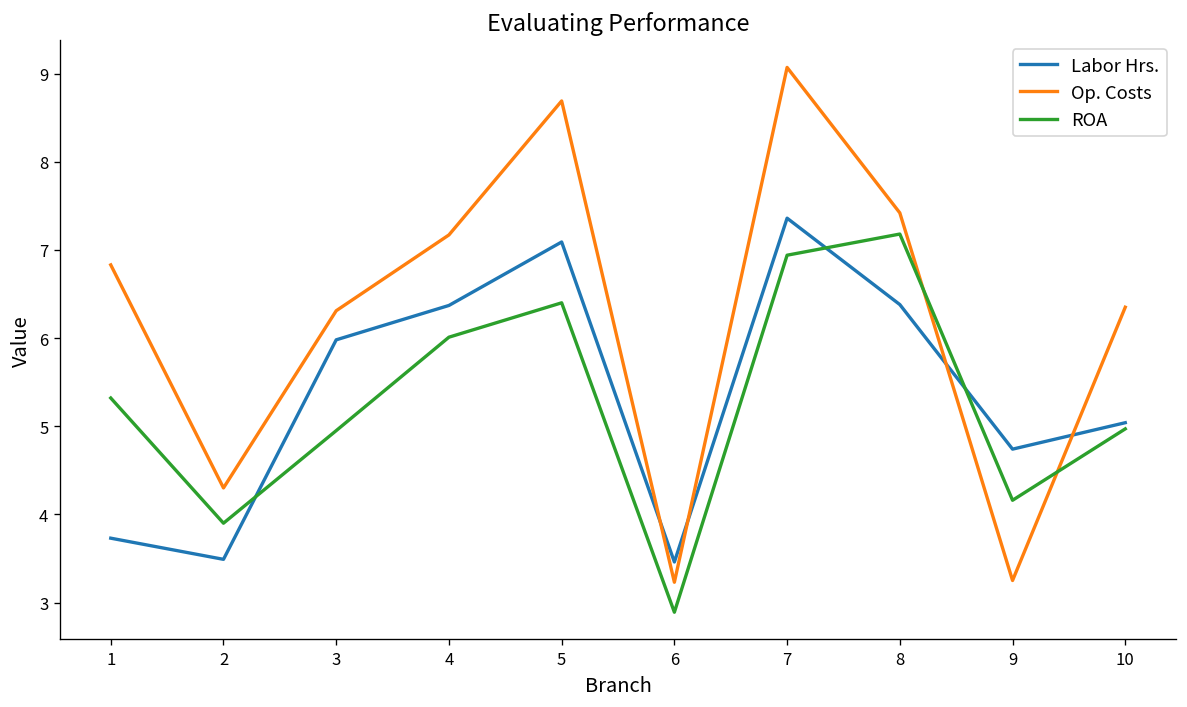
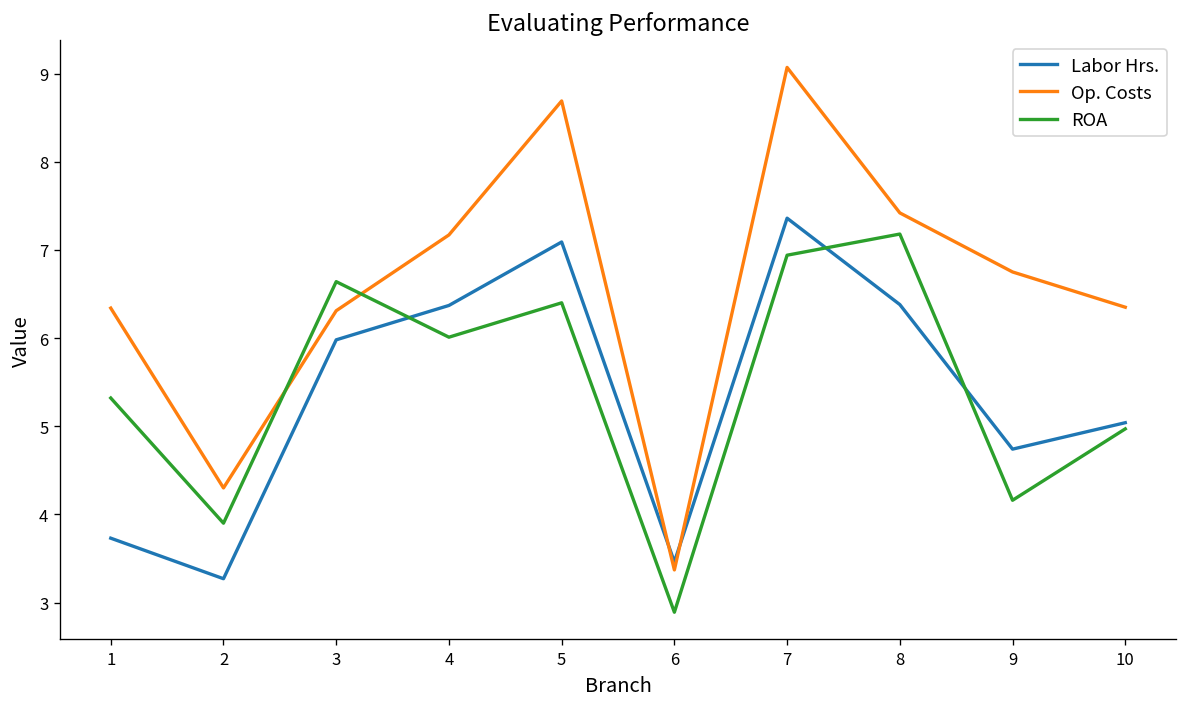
Op. Costs, 1: 6.8 -> 6.3
Labor Hrs., 2: 3.5 -> 3.3
ROA, 3: 5.0 -> 6.6
Op. Costs, 6: 3.2 -> 3.4
Op. Costs, 9: 3.3 -> 6.8
